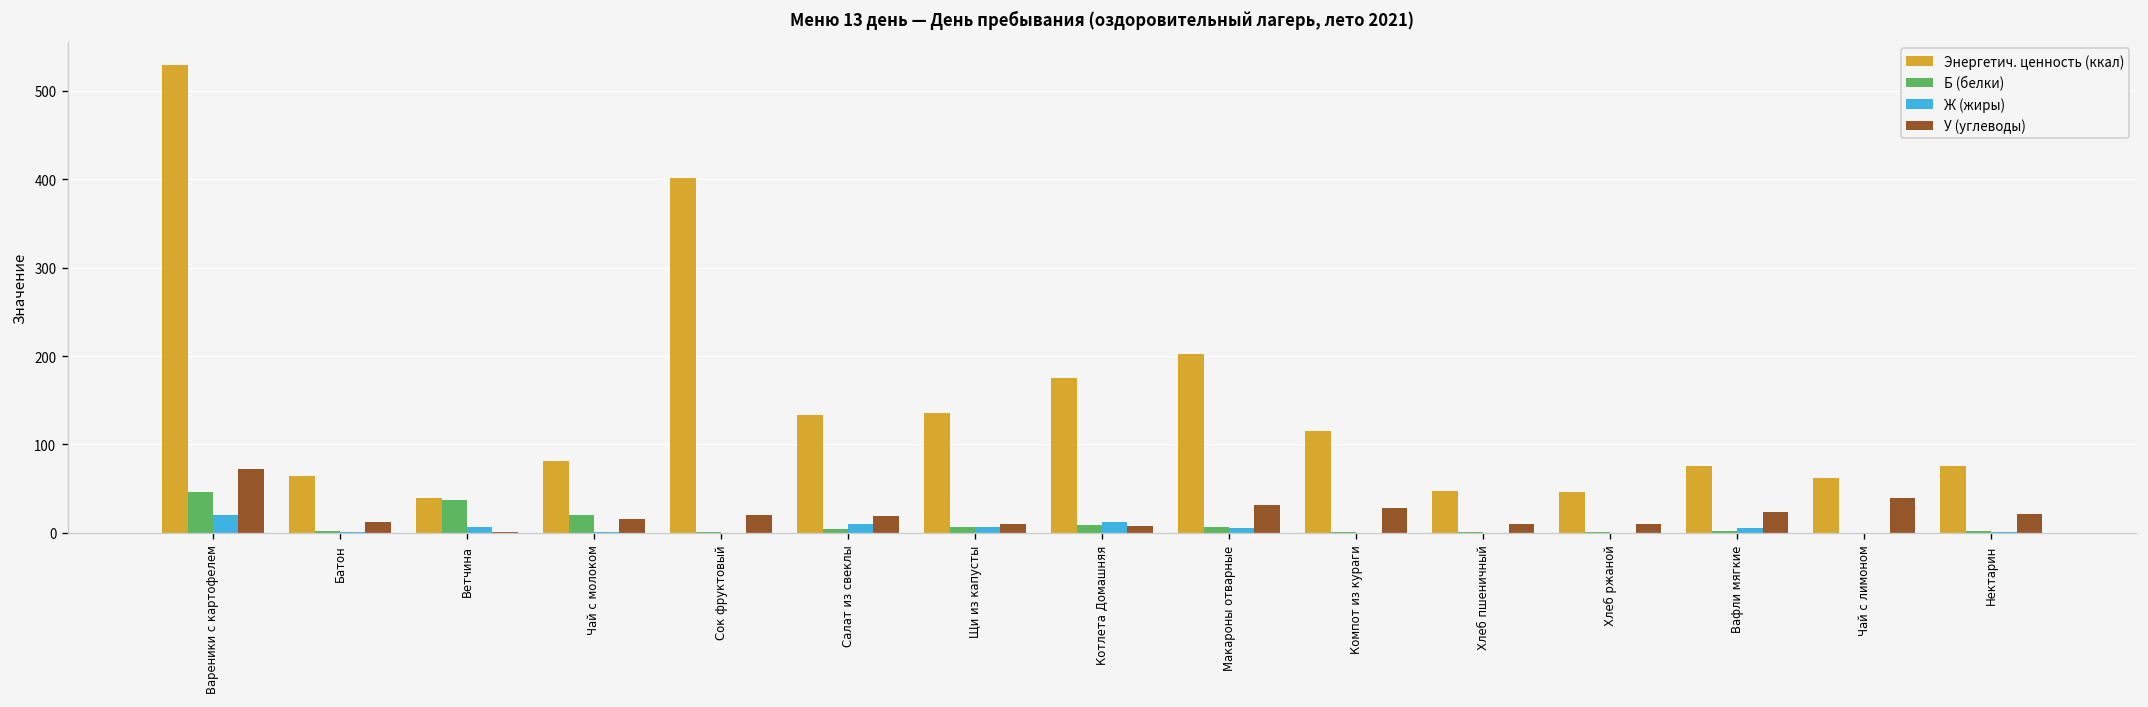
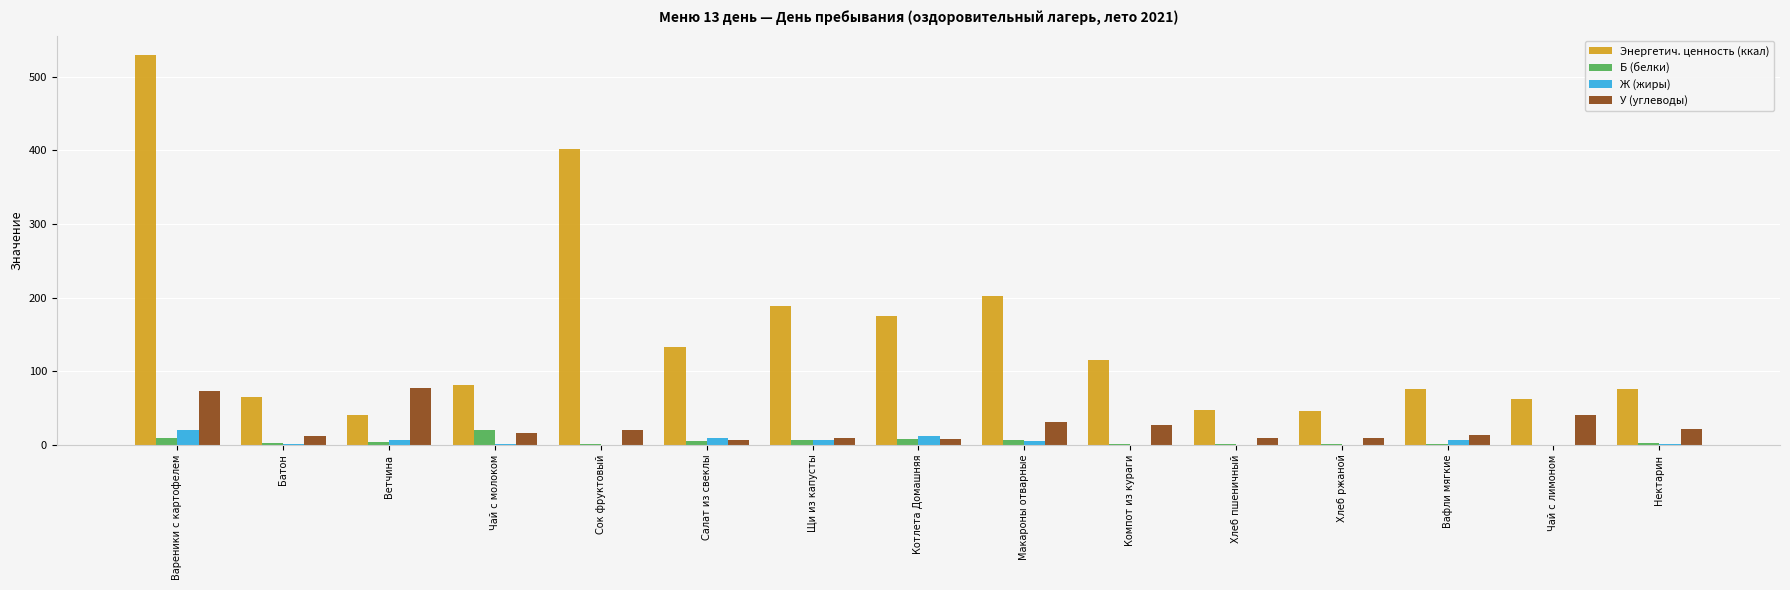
Б (белки), Вареники с картофелем: 50 -> 10
Б (белки), Ветчина: 40 -> 0
У (углеводы), Ветчина: 0 -> 80
У (углеводы), Салат из свеклы: 20 -> 10
Энергетич. ценность (ккал), Щи из капусты: 140 -> 190
У (углеводы), Вафли мягкие: 20 -> 10
